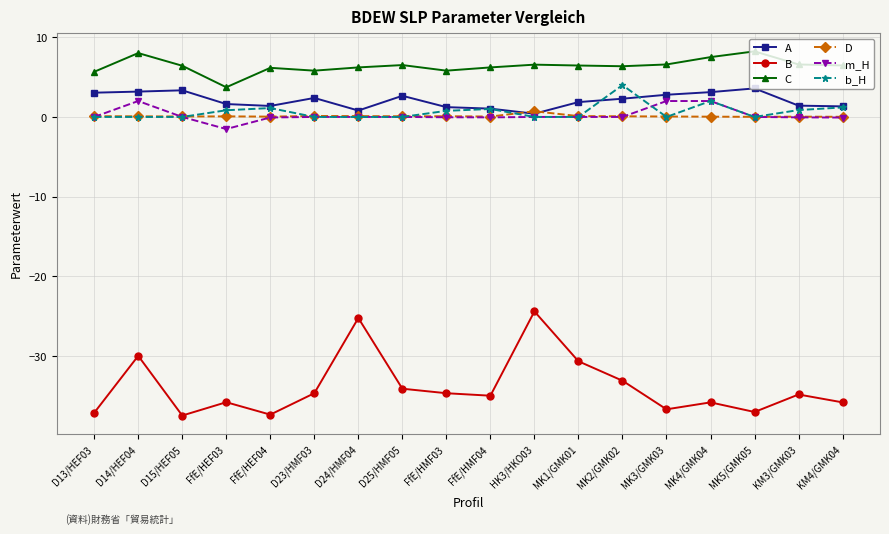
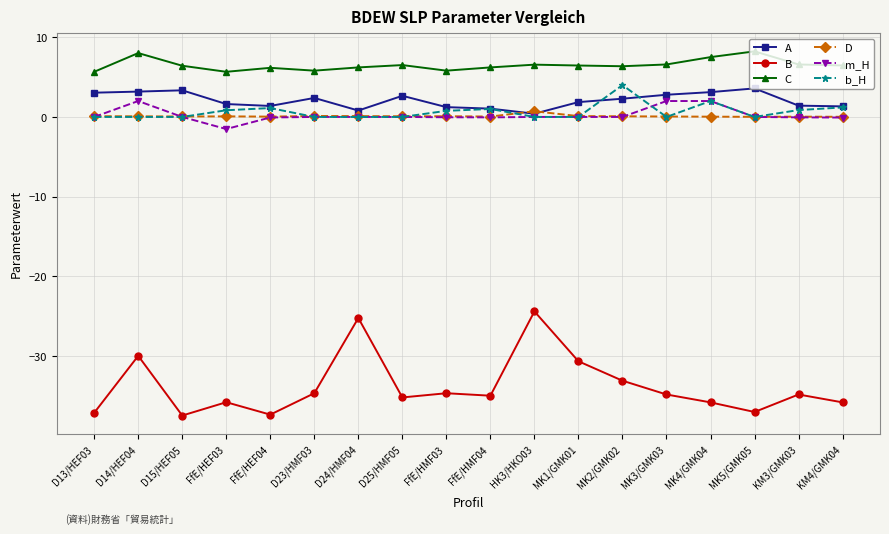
C, FfE/HEF03: 4 -> 6
B, D25/HMF05: -34 -> -35
B, MK3/GMK03: -37 -> -35
